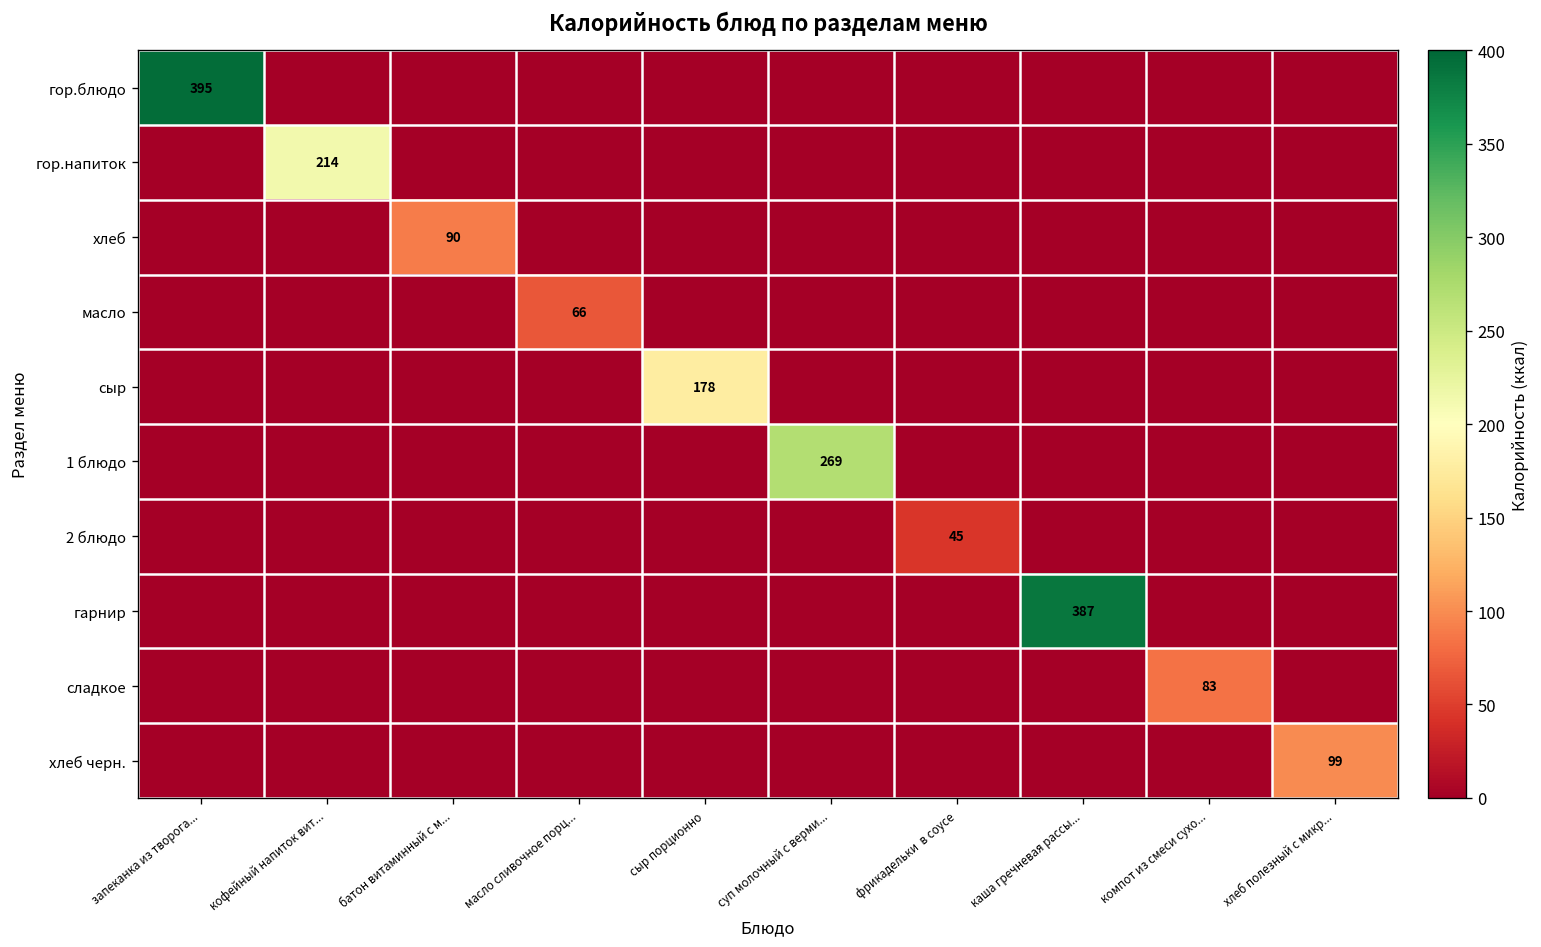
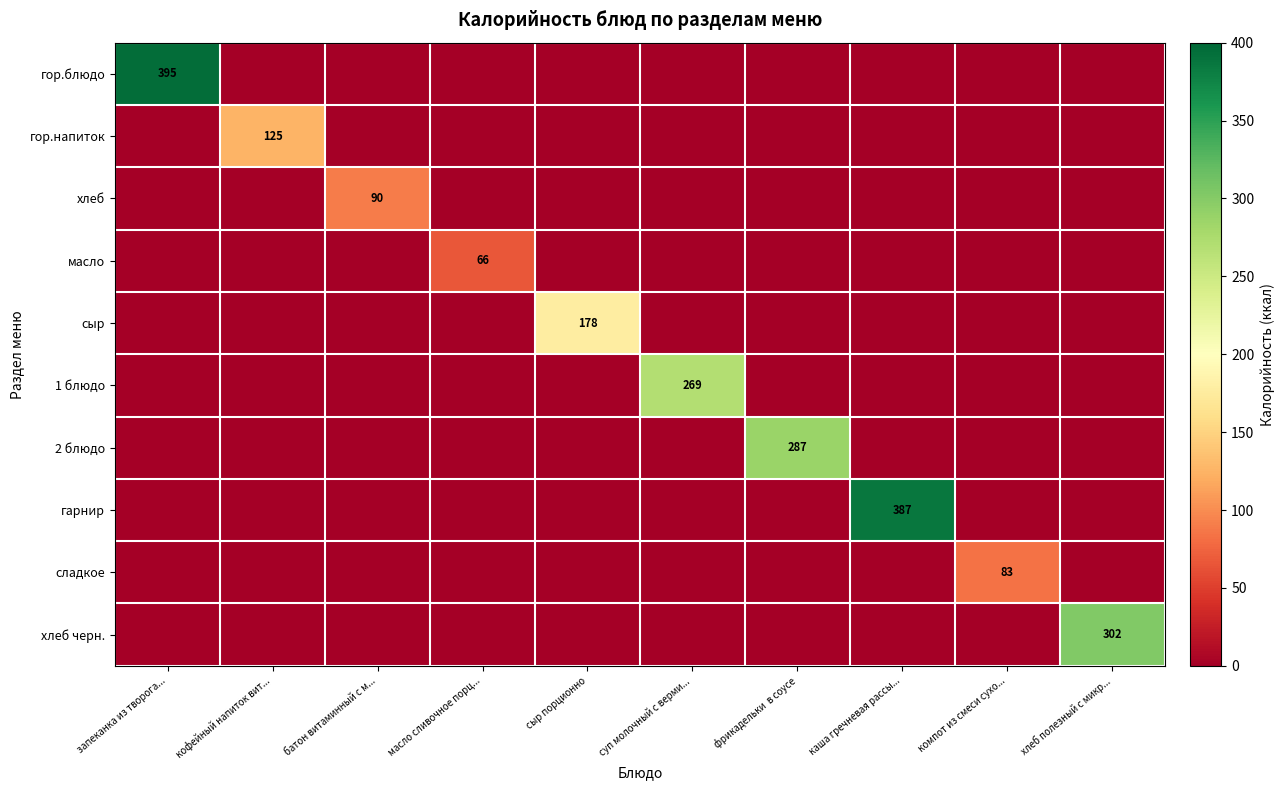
гор.напиток, кофейный напиток вит...: 214 -> 125
2 блюдо, фрикадельки в соусе: 45 -> 287
хлеб черн., хлеб полезный с микр...: 99 -> 302
